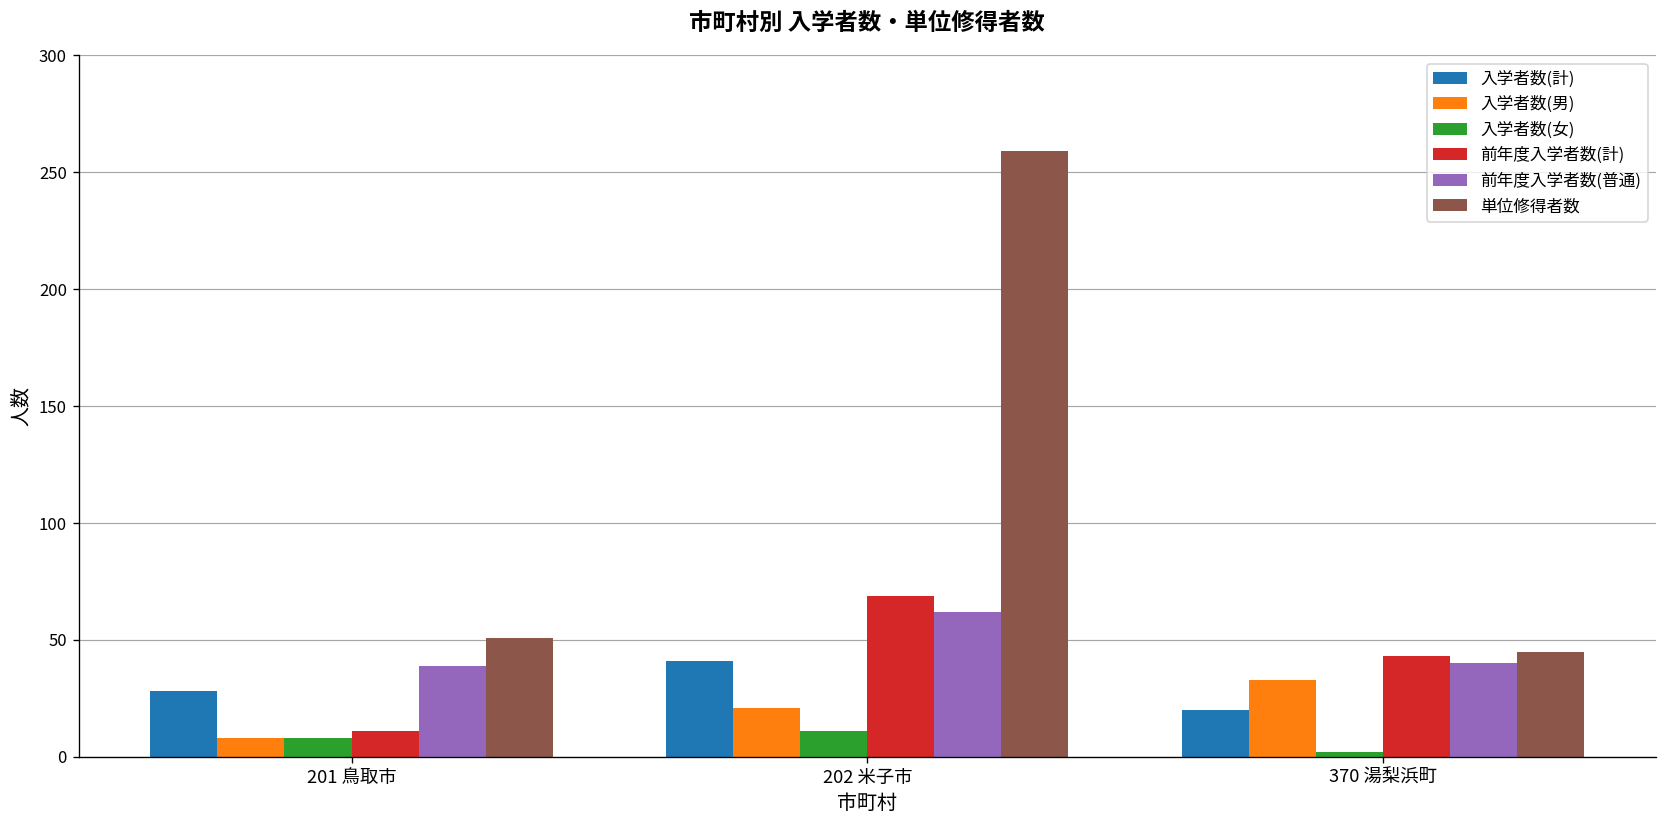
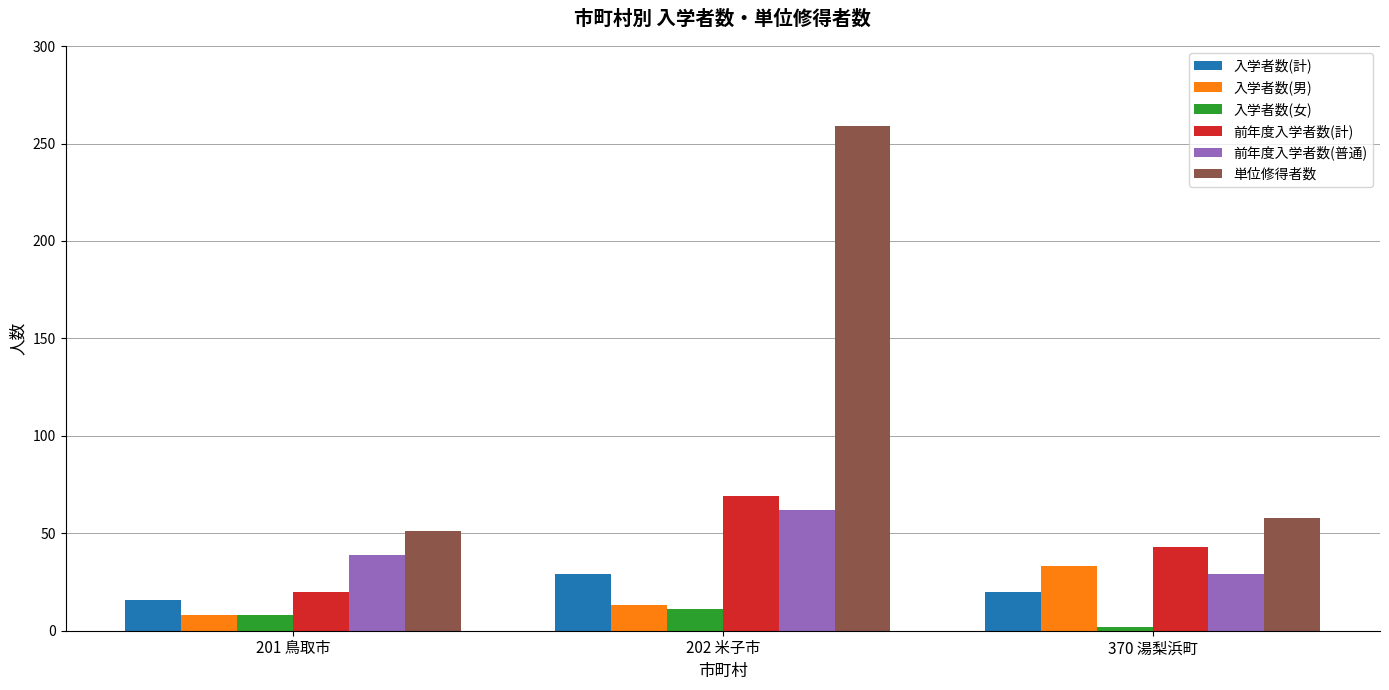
入学者数(計), 201 鳥取市: 28 -> 16
前年度入学者数(計), 201 鳥取市: 11 -> 20
入学者数(計), 202 米子市: 41 -> 29
入学者数(男), 202 米子市: 21 -> 13
前年度入学者数(普通), 370 湯梨浜町: 40 -> 29
単位修得者数, 370 湯梨浜町: 45 -> 58
